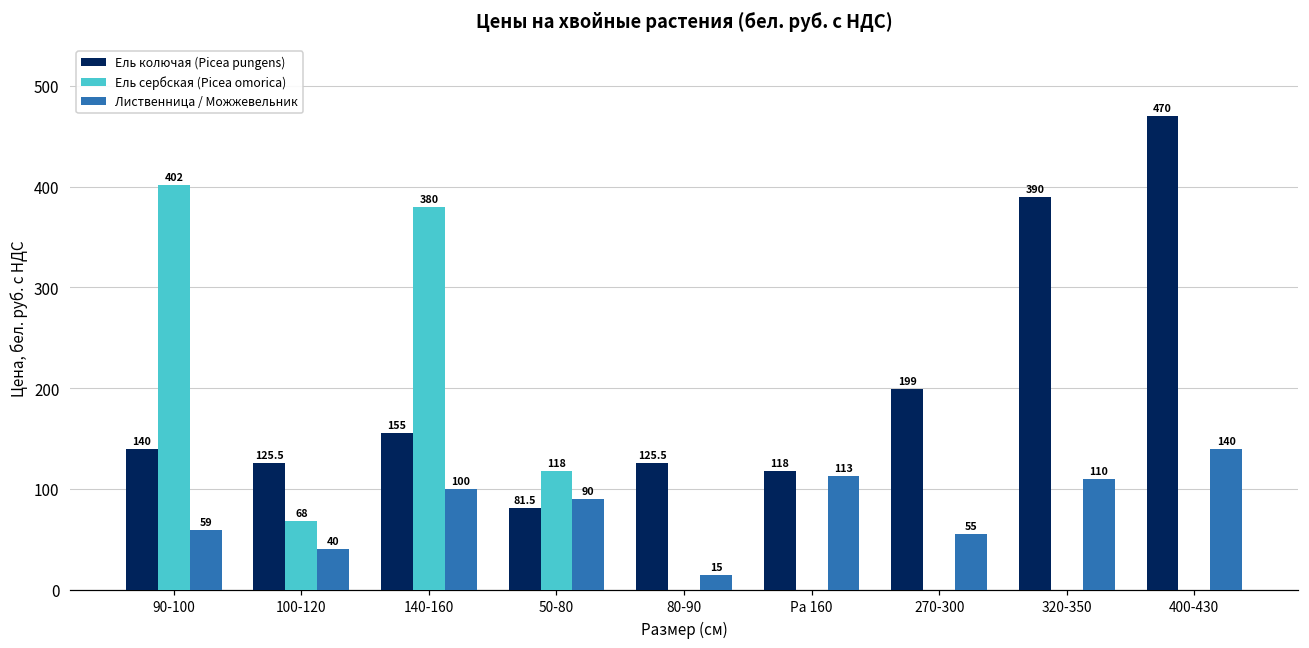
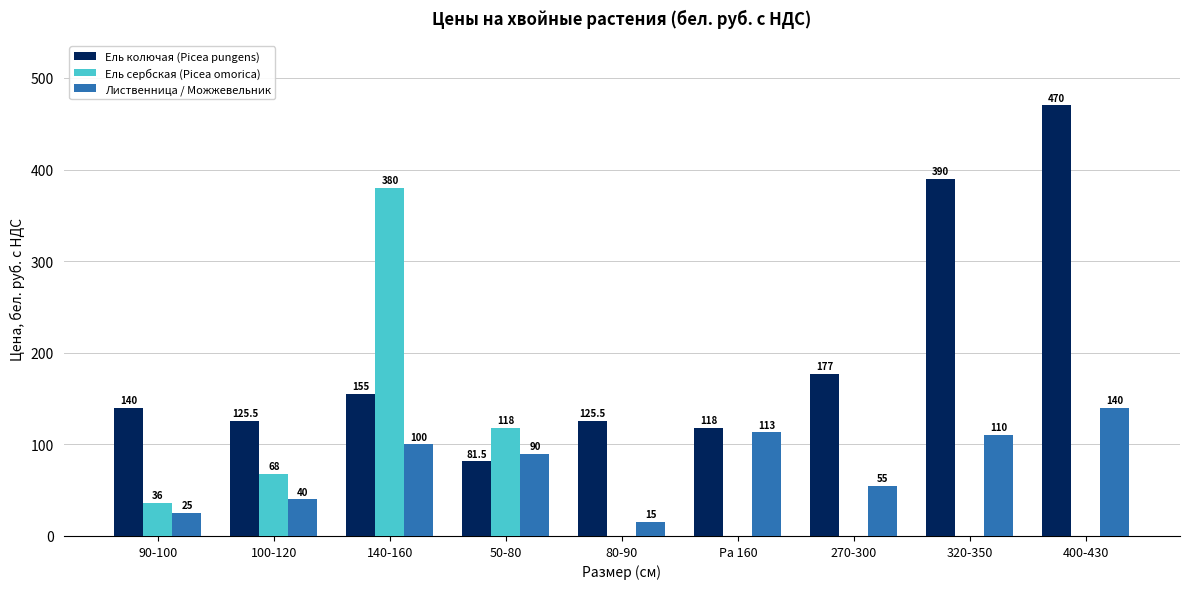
Ель сербская (Picea omorica), 90-100: 402 -> 36
Лиственница / Можжевельник, 90-100: 59 -> 25
Ель колючая (Picea pungens), 270-300: 199 -> 177
